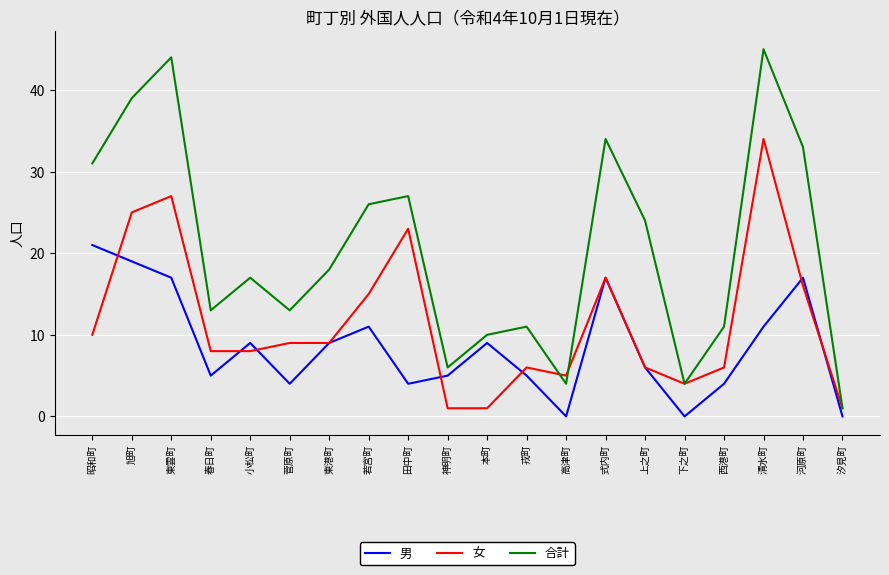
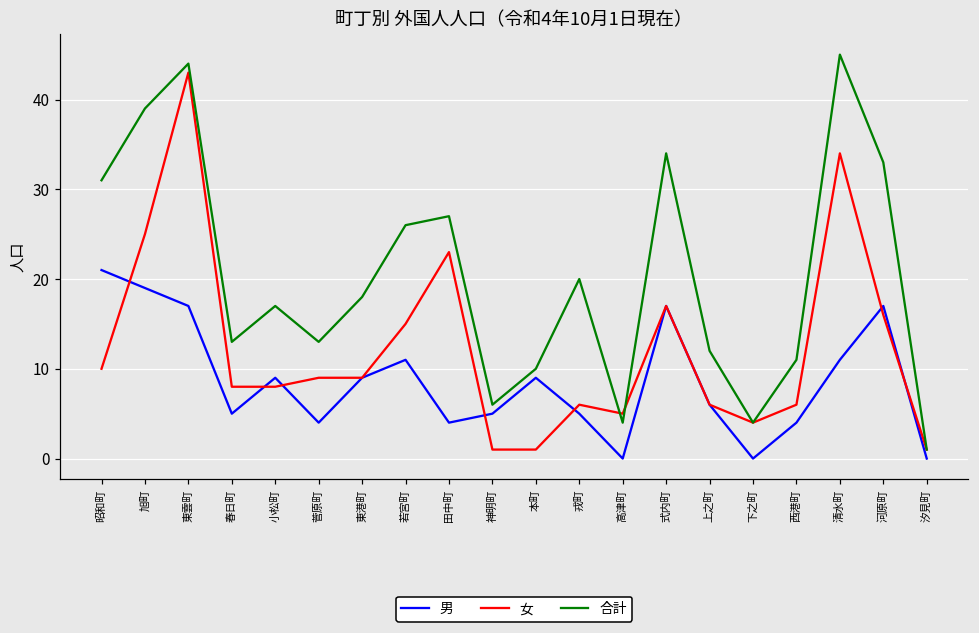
女, 東雲町: 27 -> 43
合計, 戎町: 11 -> 20
合計, 上之町: 24 -> 12
